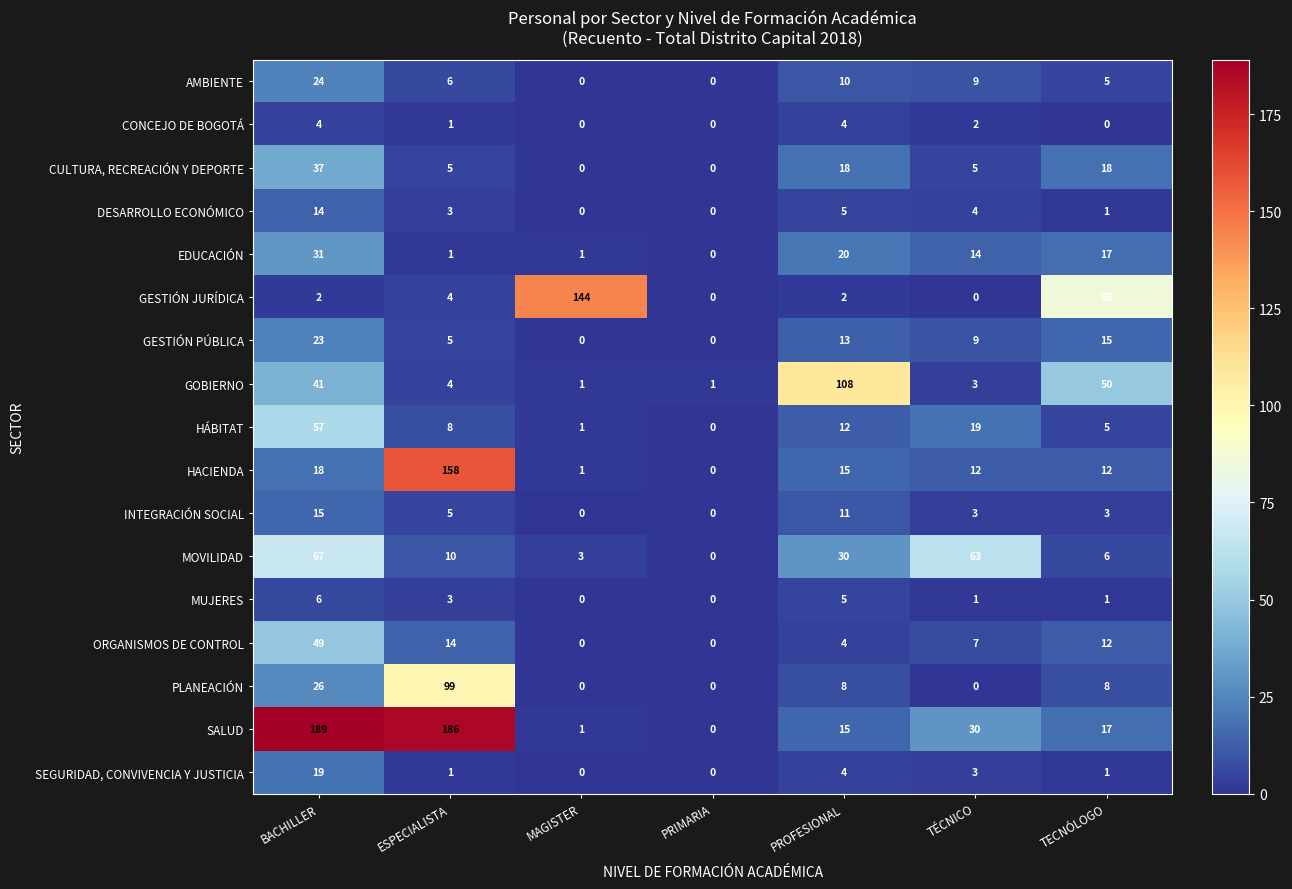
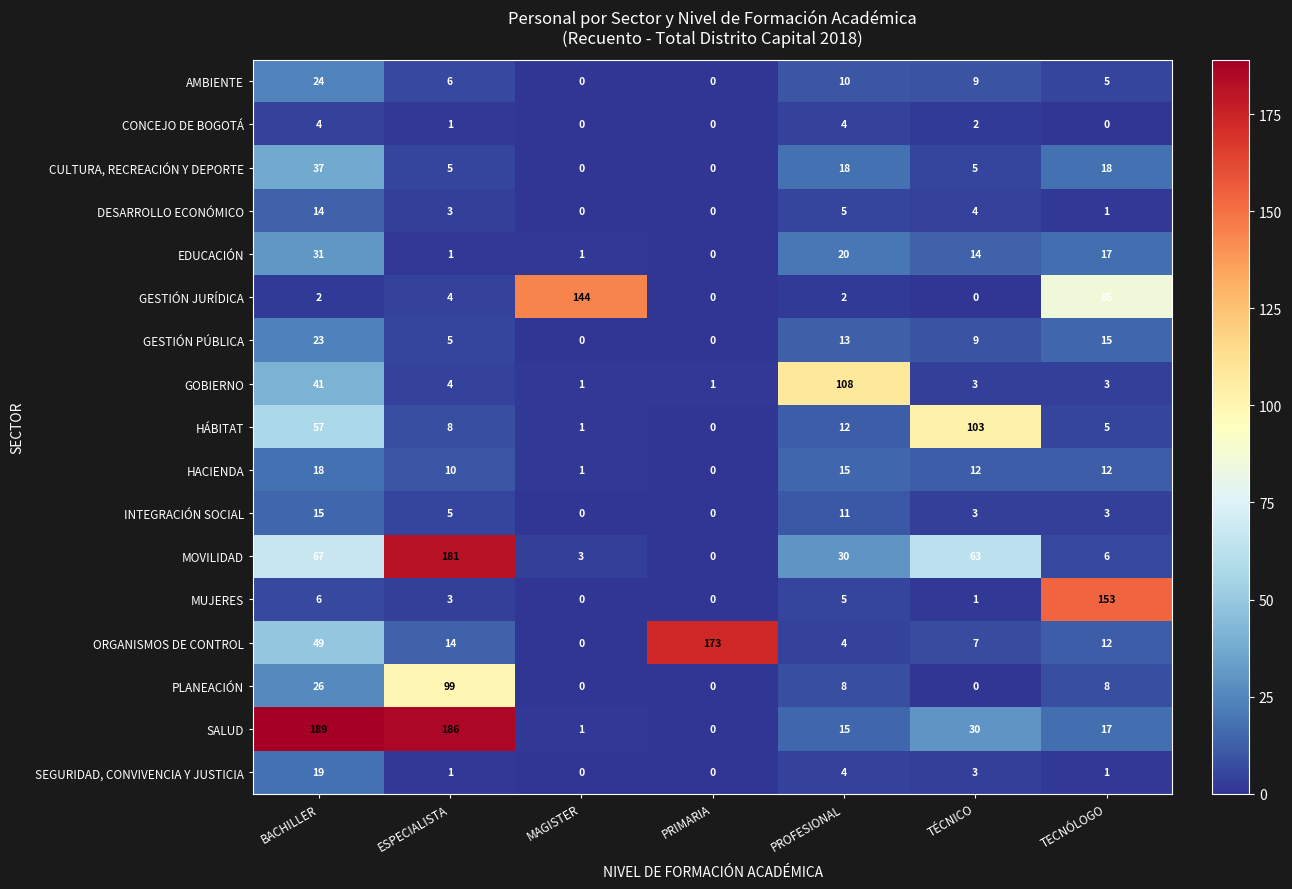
GOBIERNO, TECNÓLOGO: 50 -> 3
HÁBITAT, TÉCNICO: 19 -> 103
HACIENDA, ESPECIALISTA: 158 -> 10
MOVILIDAD, ESPECIALISTA: 10 -> 181
MUJERES, TECNÓLOGO: 1 -> 153
ORGANISMOS DE CONTROL, PRIMARIA: 0 -> 173
